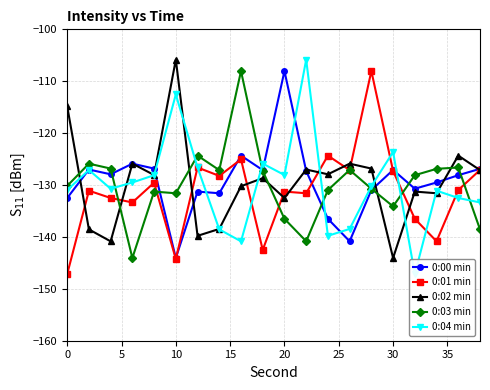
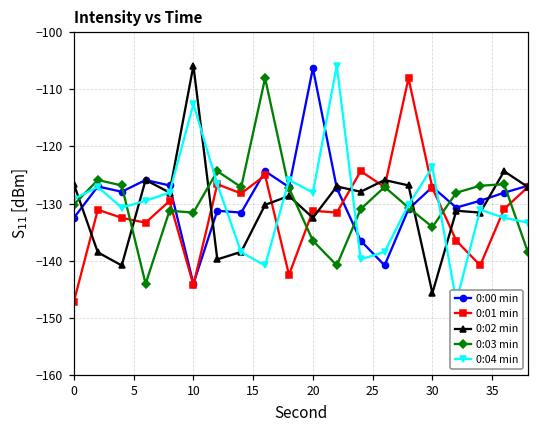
0:02 min, 0: -115 -> -127
0:04 min, 0: -131 -> -129
0:00 min, 20: -108 -> -106
0:02 min, 30: -144 -> -146
